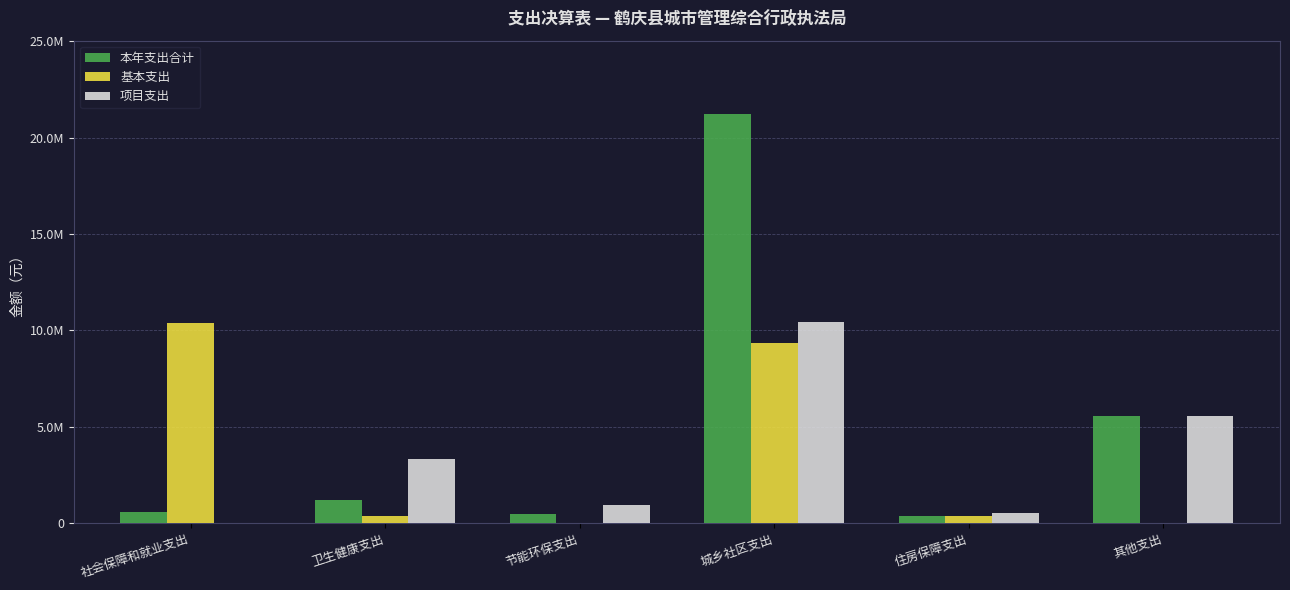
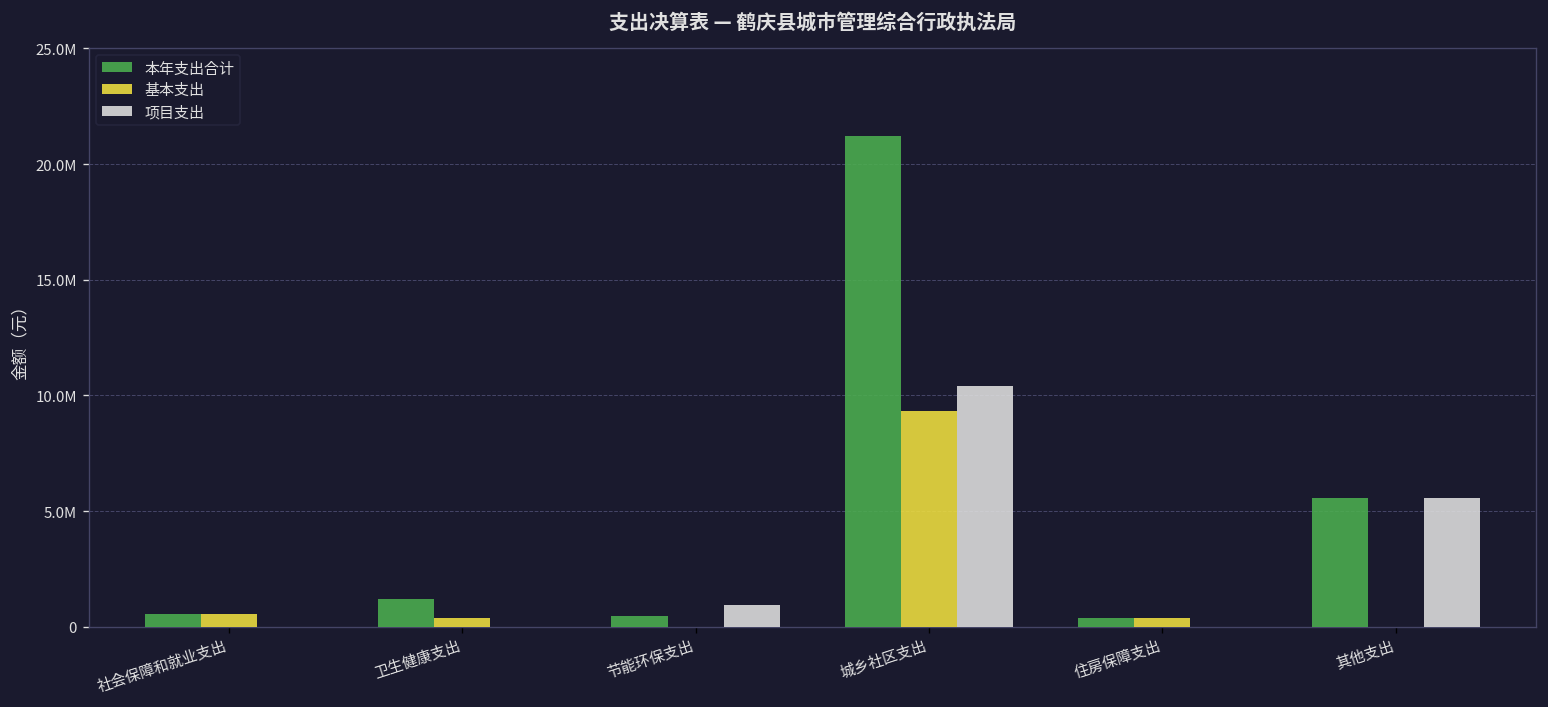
基本支出, 社会保障和就业支出: 10400000 -> 600000
项目支出, 卫生健康支出: 3300000 -> 0
项目支出, 住房保障支出: 500000 -> 0
